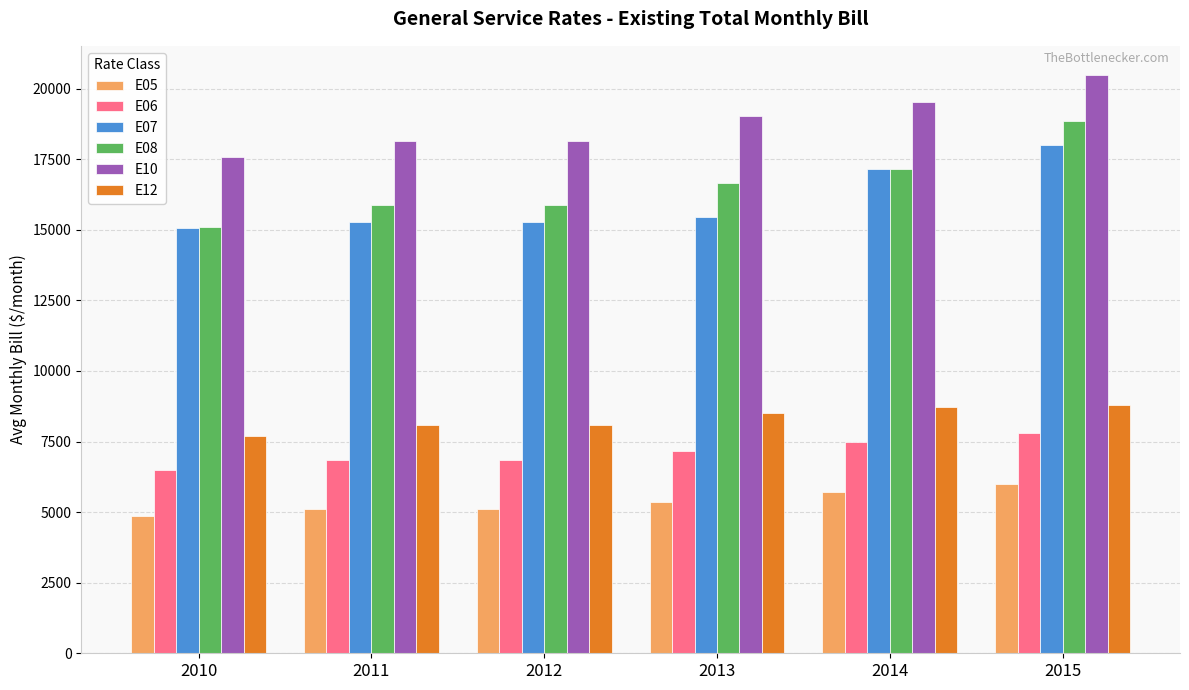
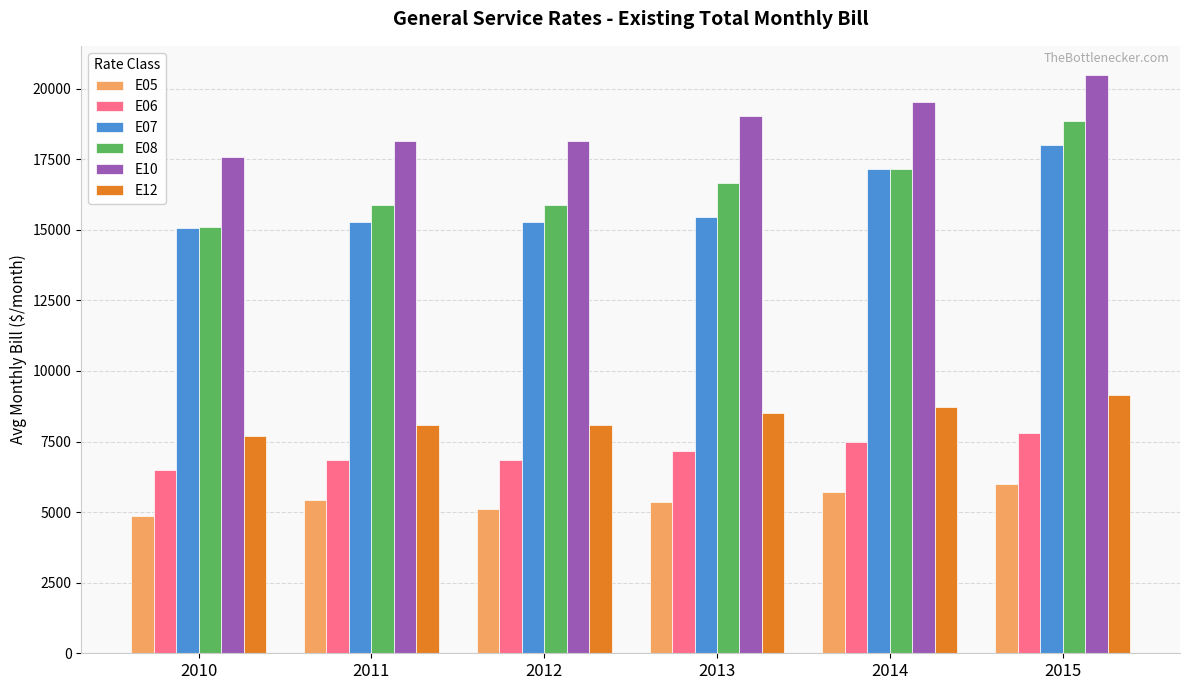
E05, 2011: 5100 -> 5400
E12, 2015: 8800 -> 9200
